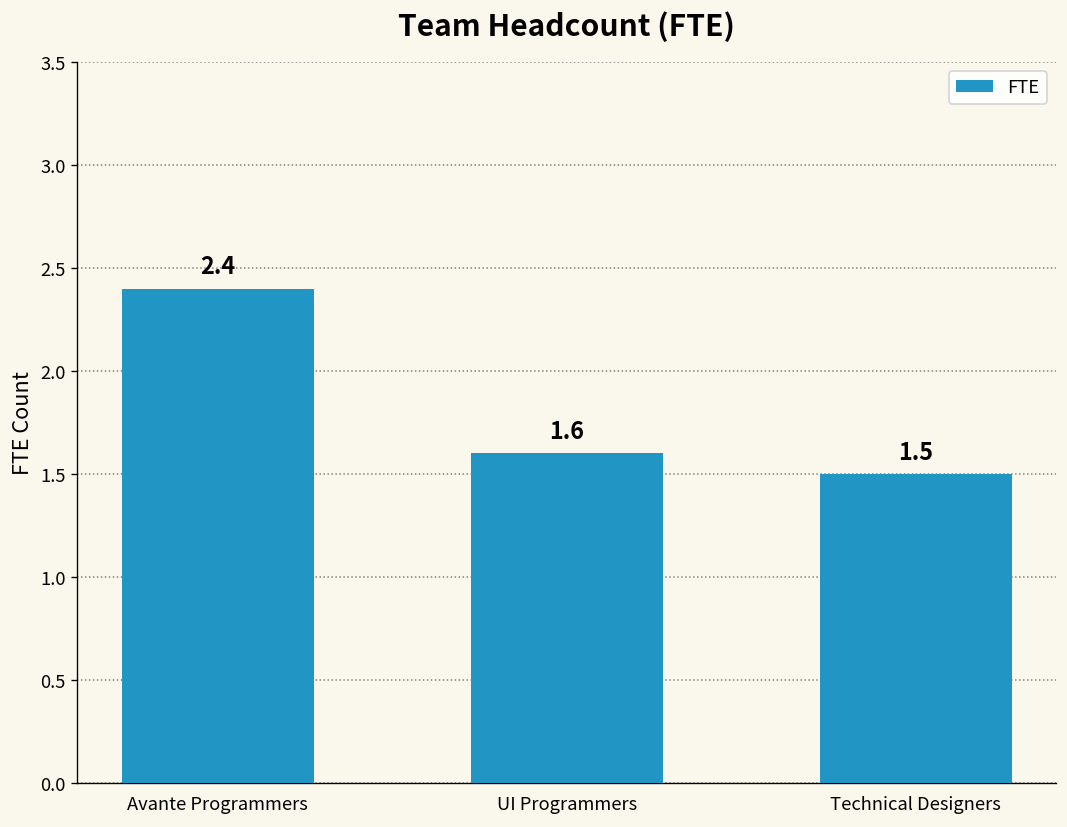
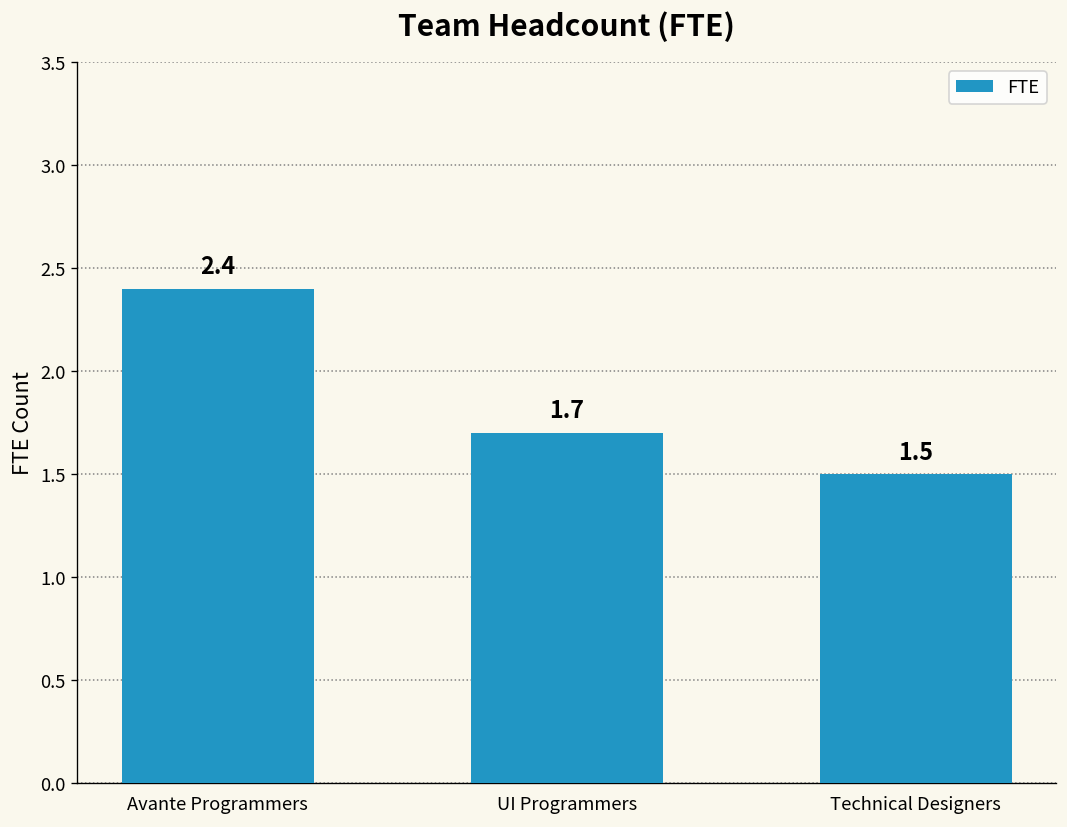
UI Programmers: 1.6 -> 1.7
